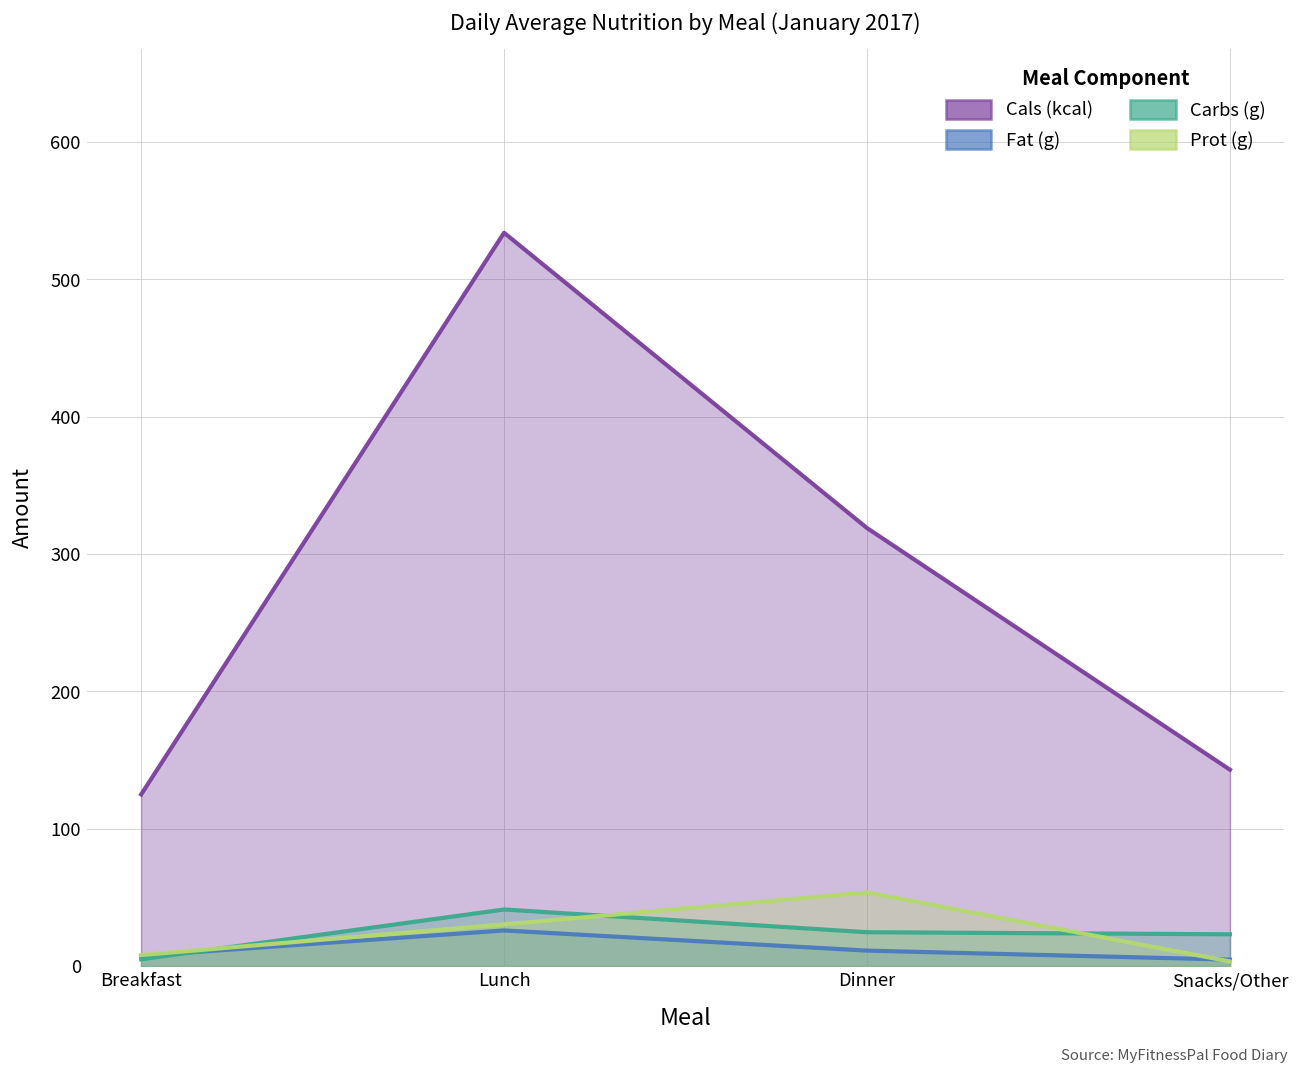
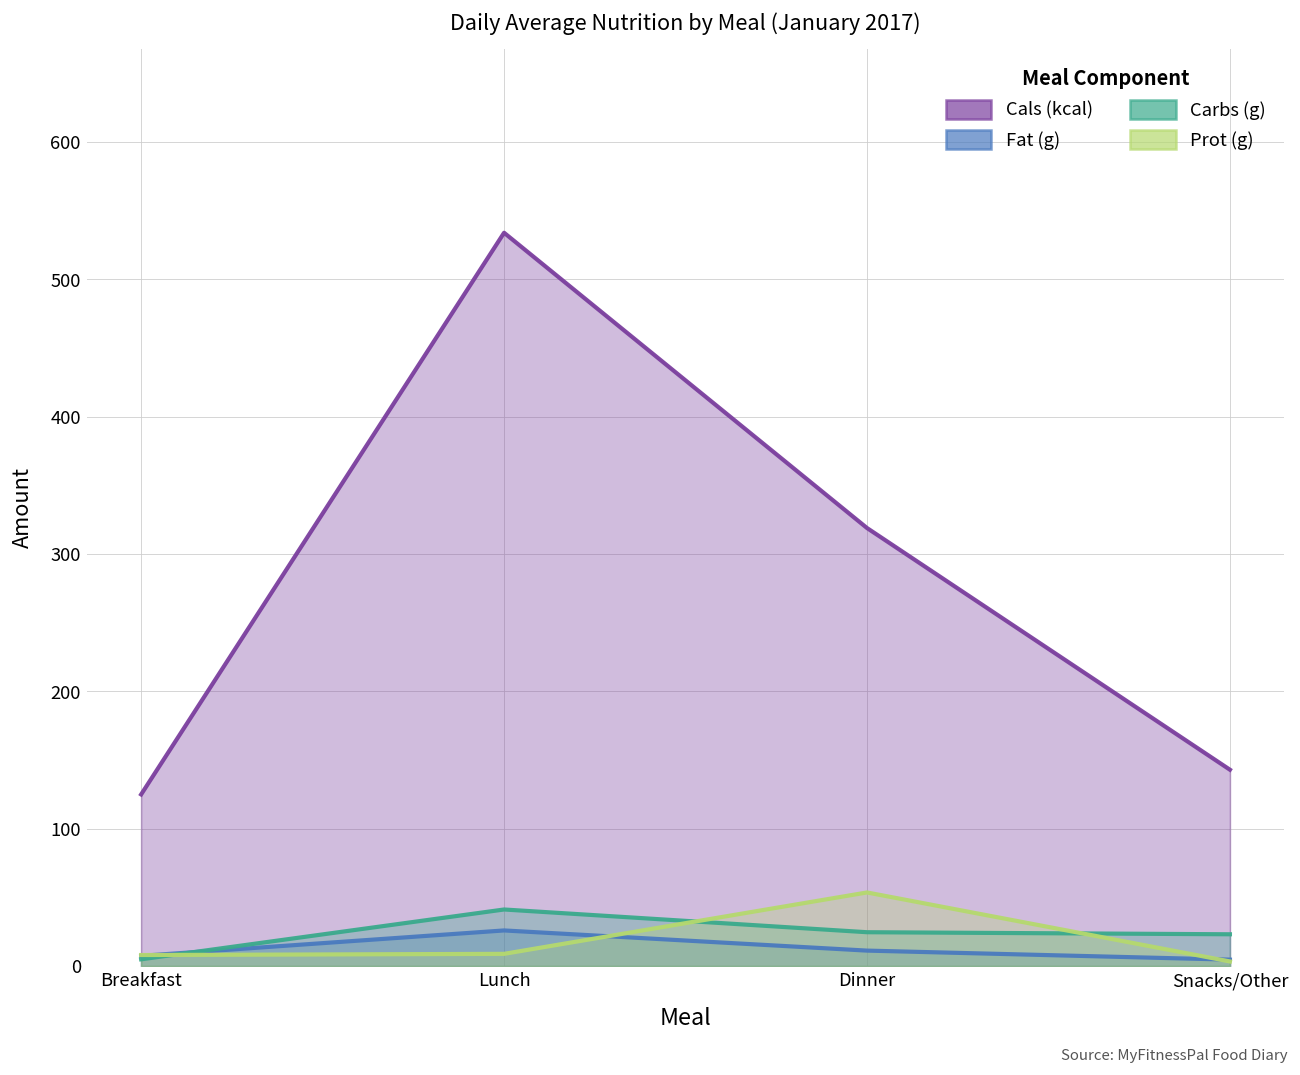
Prot (g), Lunch: 30 -> 9
